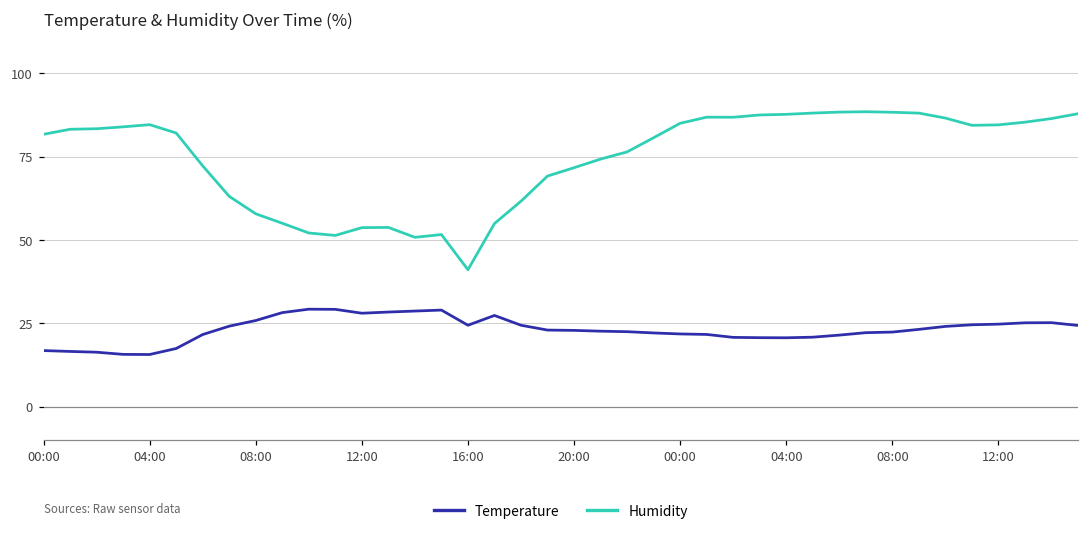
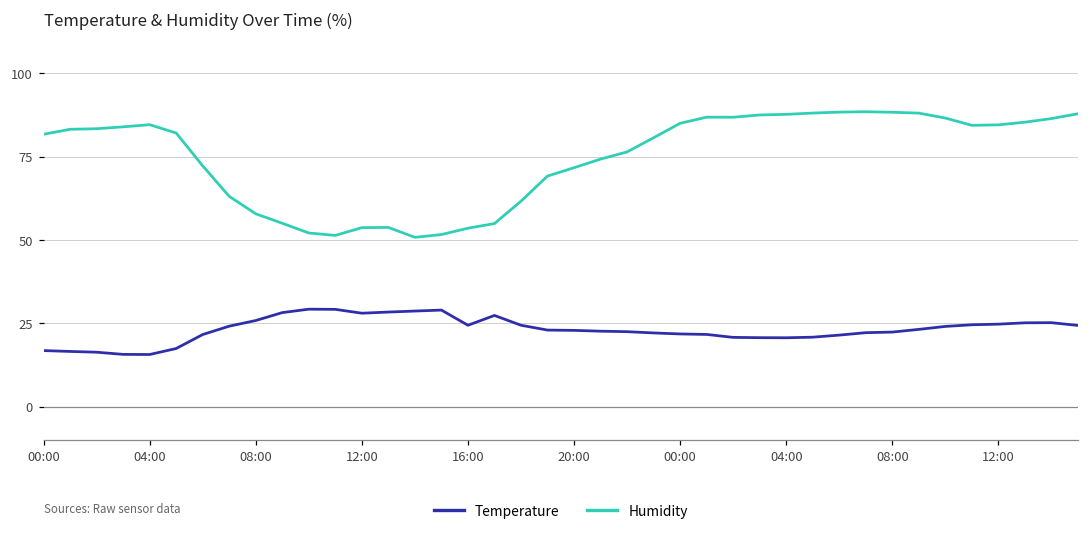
Humidity, 16:00: 41 -> 53
